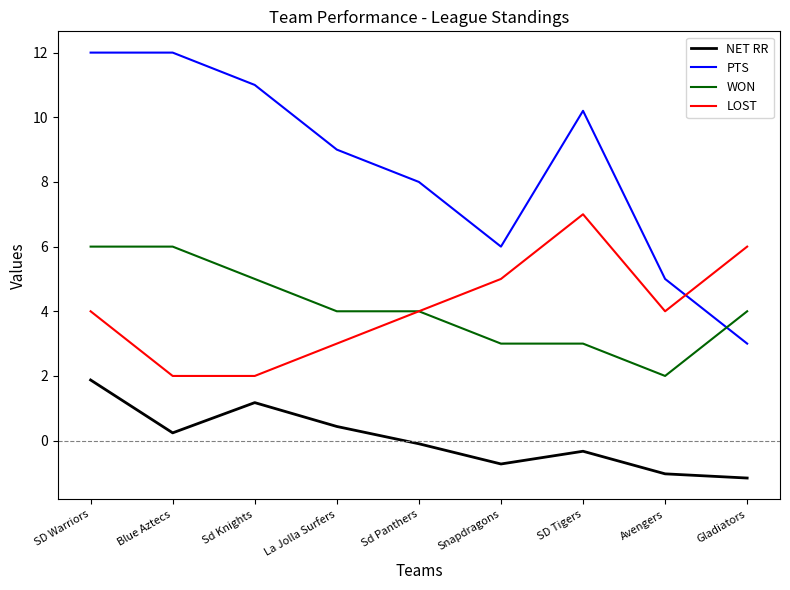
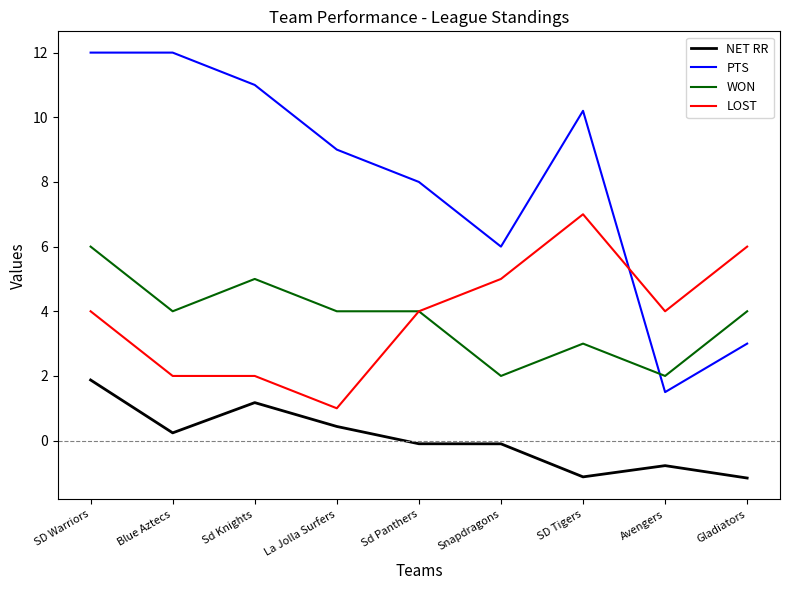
WON, Blue Aztecs: 6 -> 4
LOST, La Jolla Surfers: 3 -> 1
NET RR, Snapdragons: -0.7 -> -0.1
WON, Snapdragons: 3 -> 2
NET RR, SD Tigers: -0.3 -> -1.1
NET RR, Avengers: -1.0 -> -0.8
PTS, Avengers: 5.0 -> 1.5
